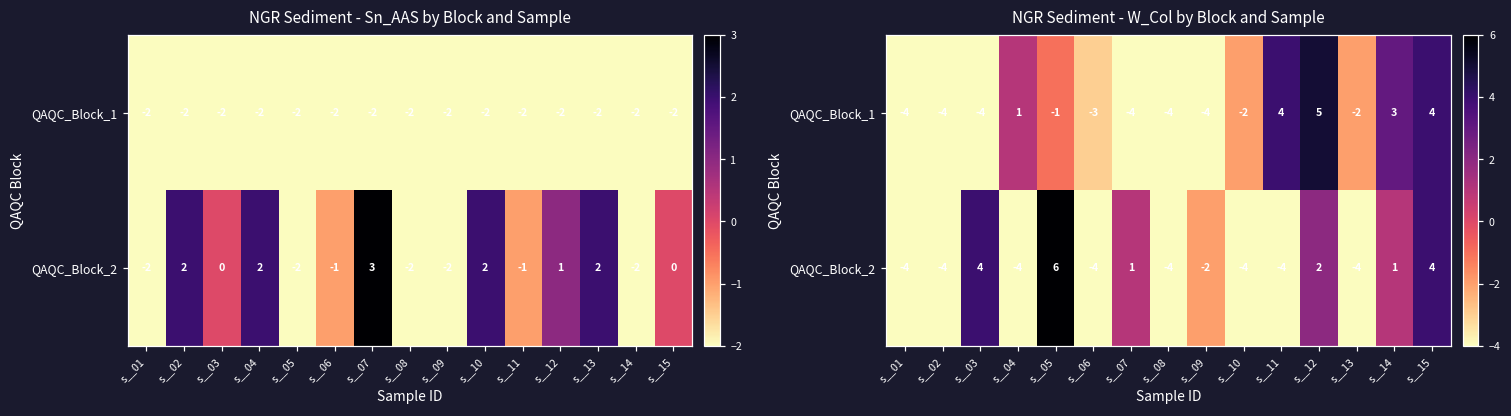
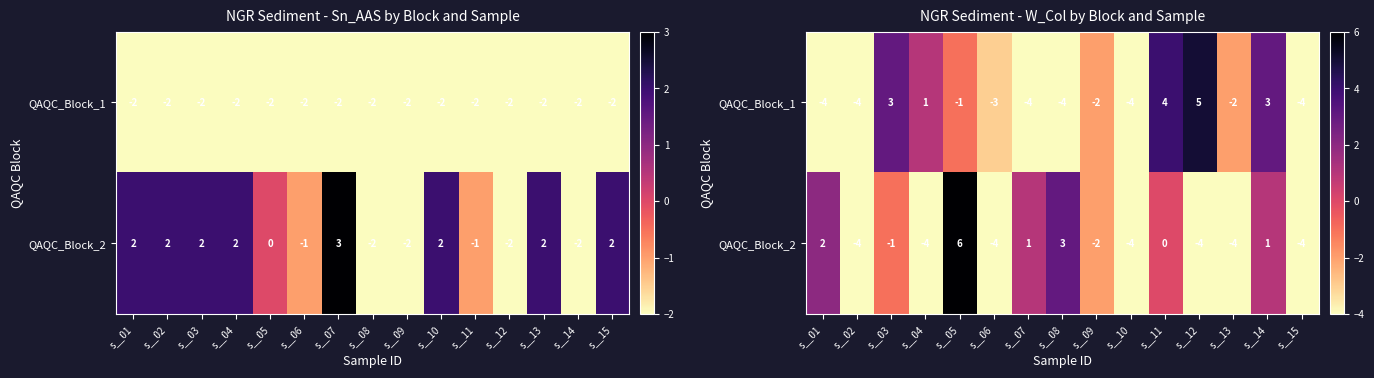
NGR Sediment - Sn_AAS by Block and Sample, QAQC_Block_2, s__01: -2 -> 2
NGR Sediment - Sn_AAS by Block and Sample, QAQC_Block_2, s__03: 0 -> 2
NGR Sediment - Sn_AAS by Block and Sample, QAQC_Block_2, s__05: -2 -> 0
NGR Sediment - Sn_AAS by Block and Sample, QAQC_Block_2, s__12: 1 -> -2
NGR Sediment - Sn_AAS by Block and Sample, QAQC_Block_2, s__15: 0 -> 2
NGR Sediment - W_Col by Block and Sample, QAQC_Block_1, s__03: -4 -> 3
NGR Sediment - W_Col by Block and Sample, QAQC_Block_1, s__09: -4 -> -2
NGR Sediment - W_Col by Block and Sample, QAQC_Block_1, s__10: -2 -> -4
NGR Sediment - W_Col by Block and Sample, QAQC_Block_1, s__15: 4 -> -4
NGR Sediment - W_Col by Block and Sample, QAQC_Block_2, s__01: -4 -> 2
NGR Sediment - W_Col by Block and Sample, QAQC_Block_2, s__03: 4 -> -1
NGR Sediment - W_Col by Block and Sample, QAQC_Block_2, s__08: -4 -> 3
NGR Sediment - W_Col by Block and Sample, QAQC_Block_2, s__11: -4 -> 0
NGR Sediment - W_Col by Block and Sample, QAQC_Block_2, s__12: 2 -> -4
NGR Sediment - W_Col by Block and Sample, QAQC_Block_2, s__15: 4 -> -4
